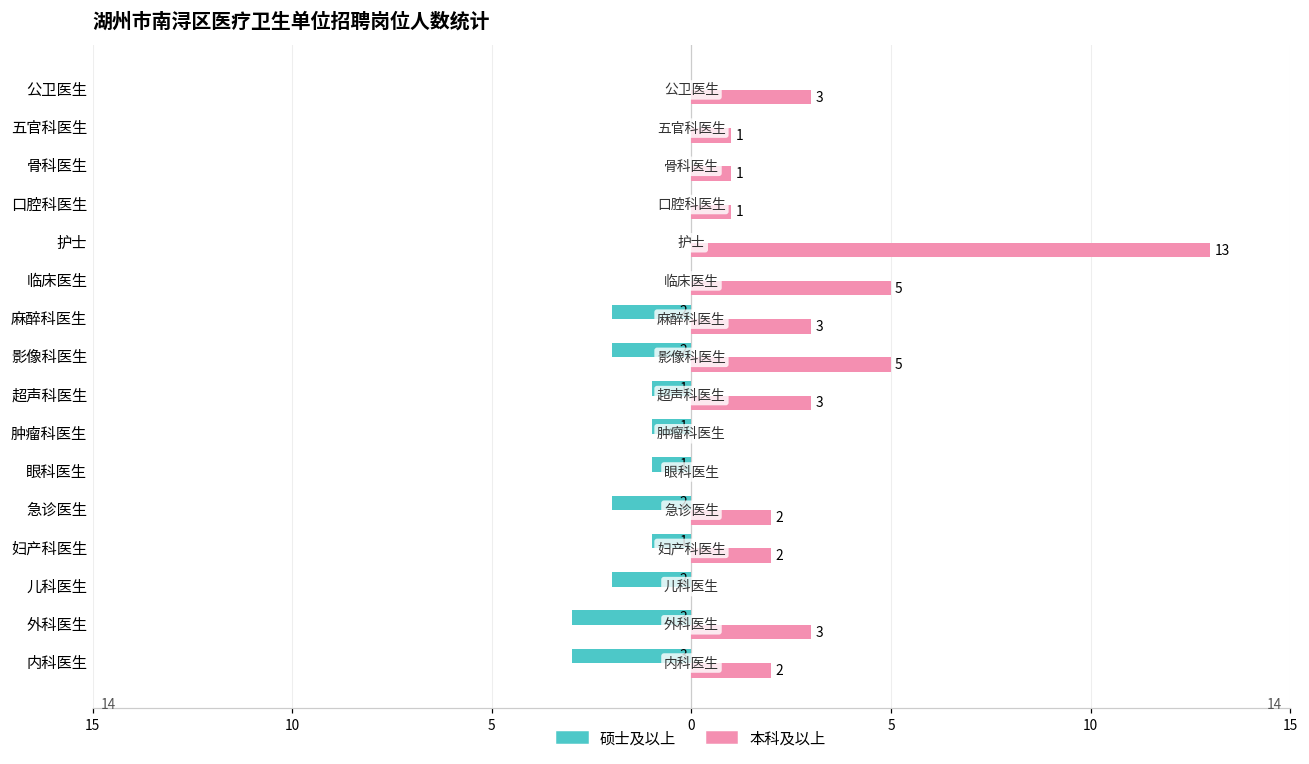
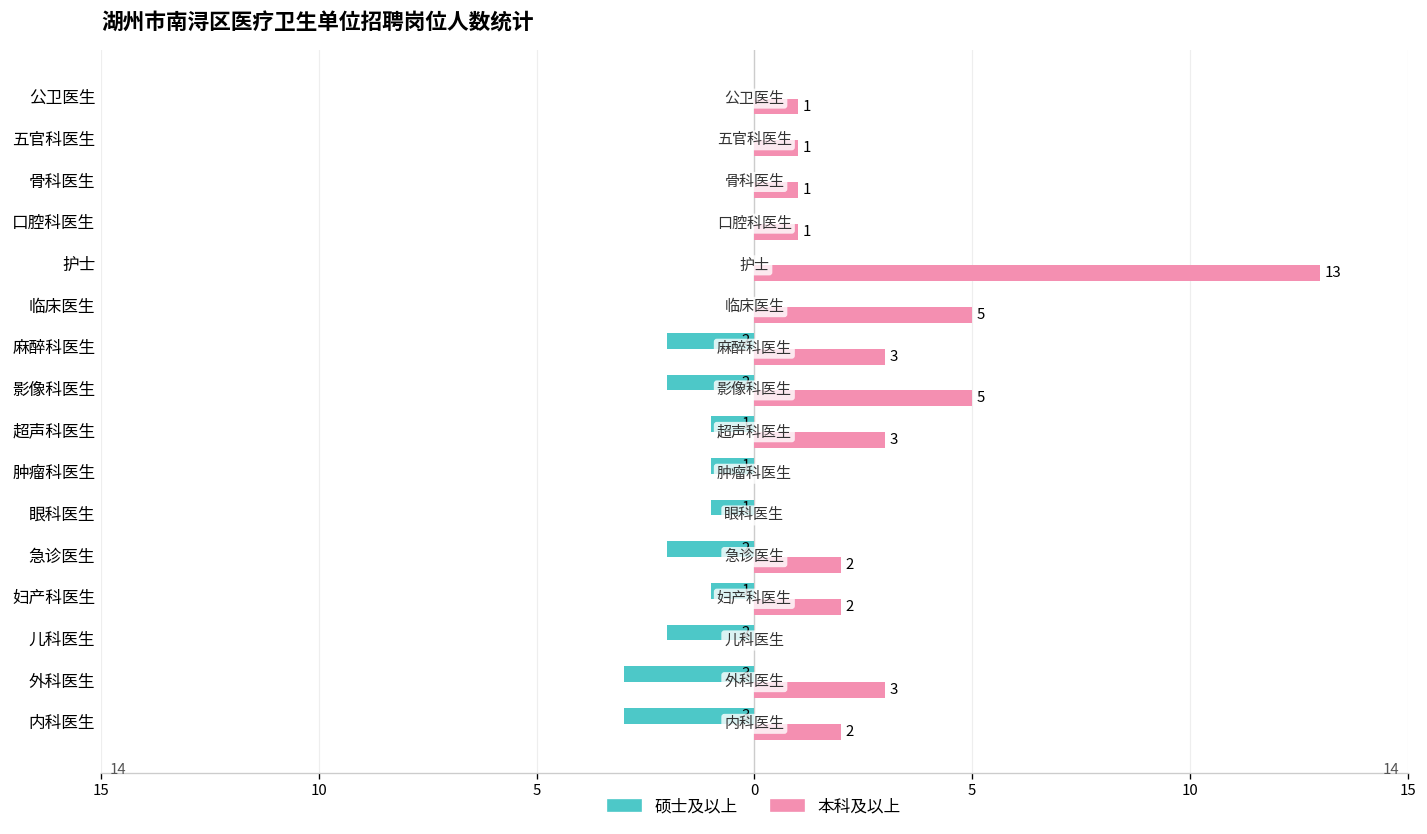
本科及以上, 公卫医生: 3 -> 1
